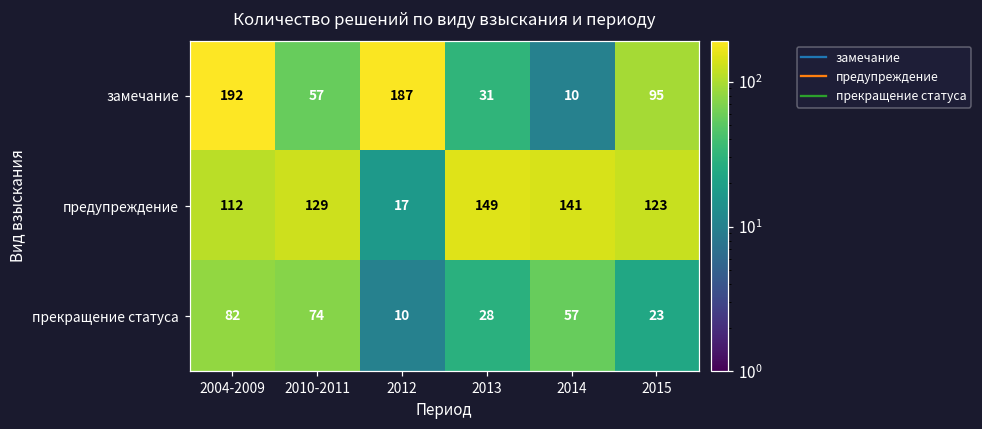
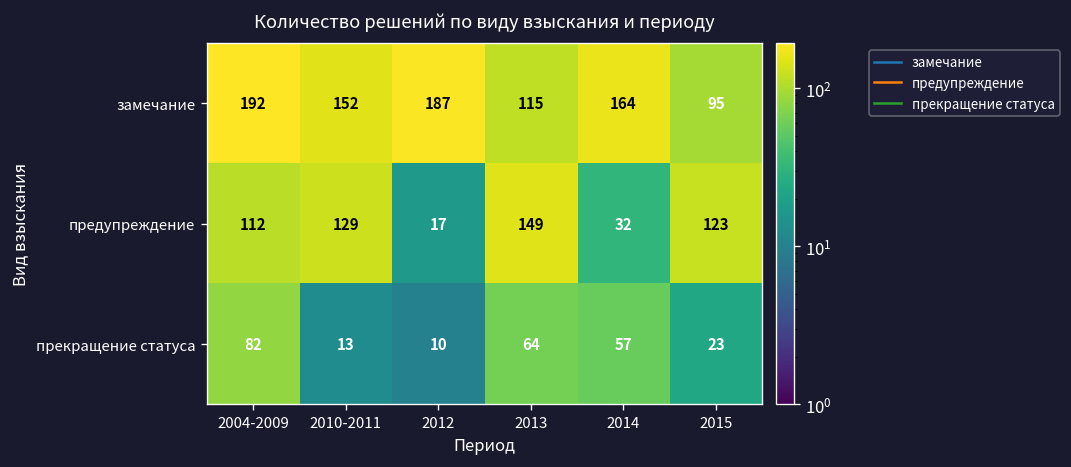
замечание, 2010-2011: 57 -> 152
замечание, 2013: 31 -> 115
замечание, 2014: 10 -> 164
предупреждение, 2014: 141 -> 32
прекращение статуса, 2010-2011: 74 -> 13
прекращение статуса, 2013: 28 -> 64
